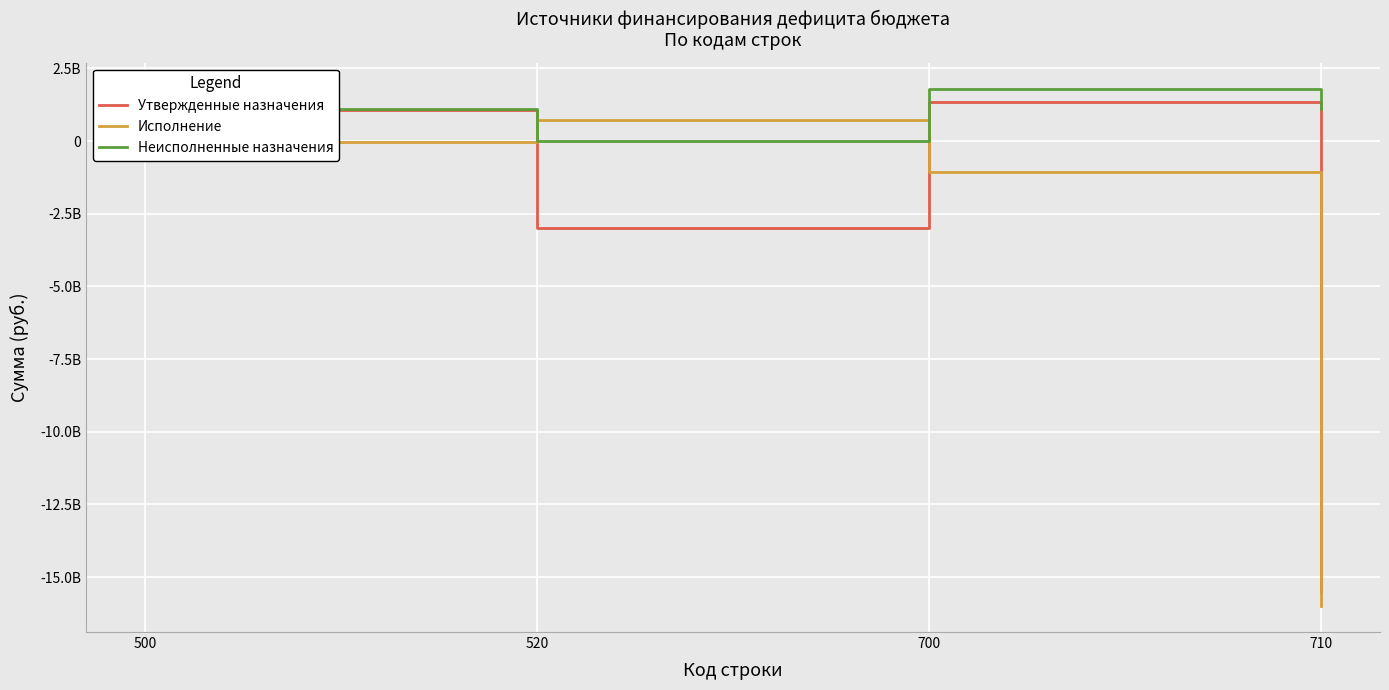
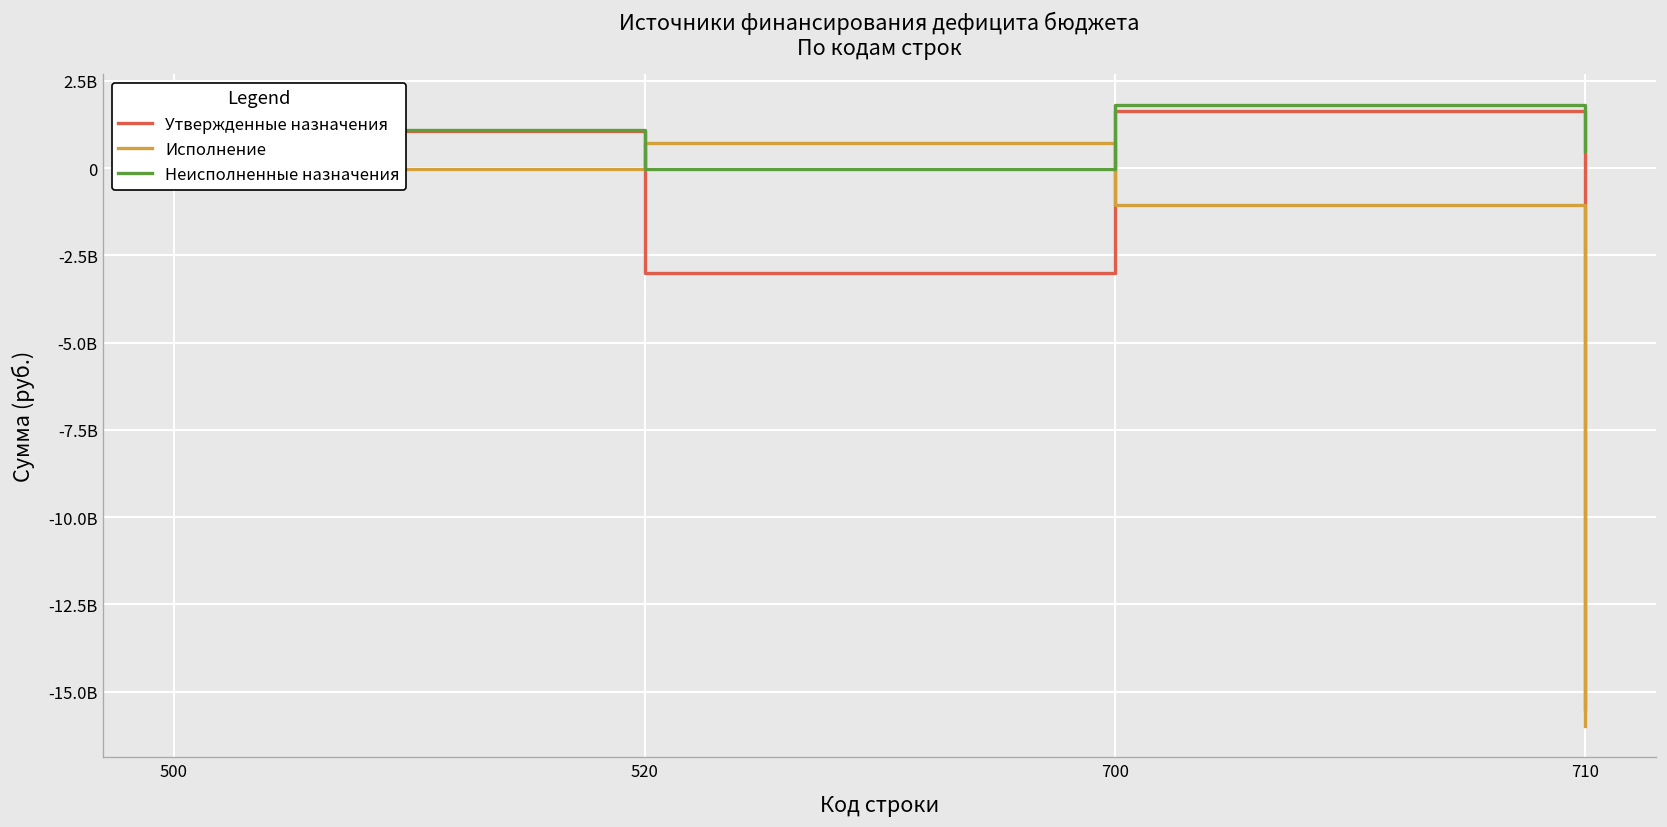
Утвержденные назначения, 700: 1400000000 -> 1600000000
Неисполненные назначения, 710: 1100000000 -> 500000000
